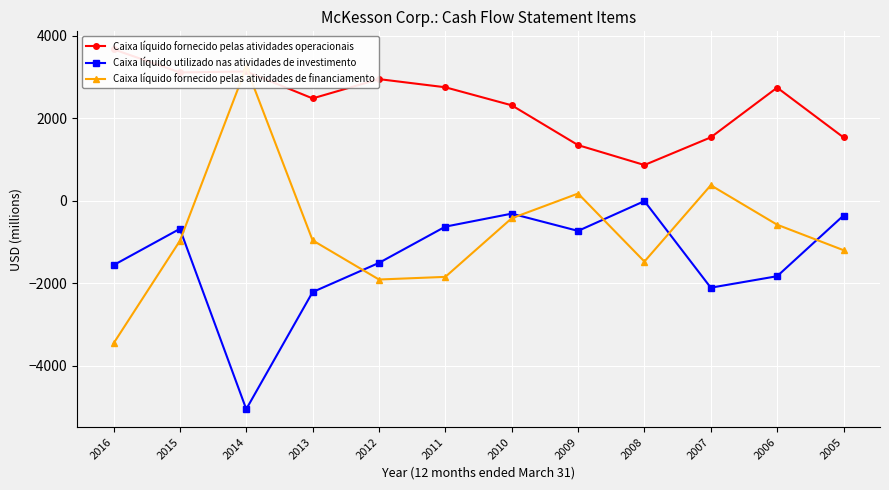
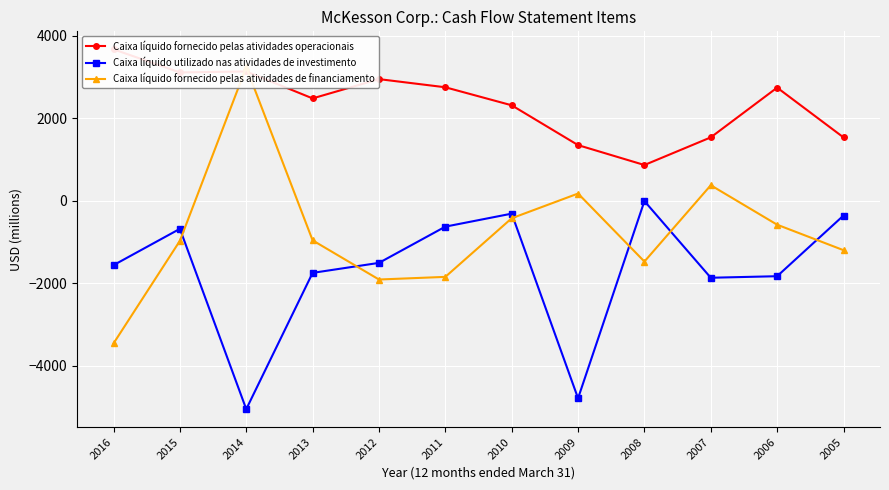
Caixa líquido utilizado nas atividades de investimento, 2013: -2200 -> -1700
Caixa líquido utilizado nas atividades de investimento, 2009: -700 -> -4800
Caixa líquido utilizado nas atividades de investimento, 2007: -2100 -> -1900
